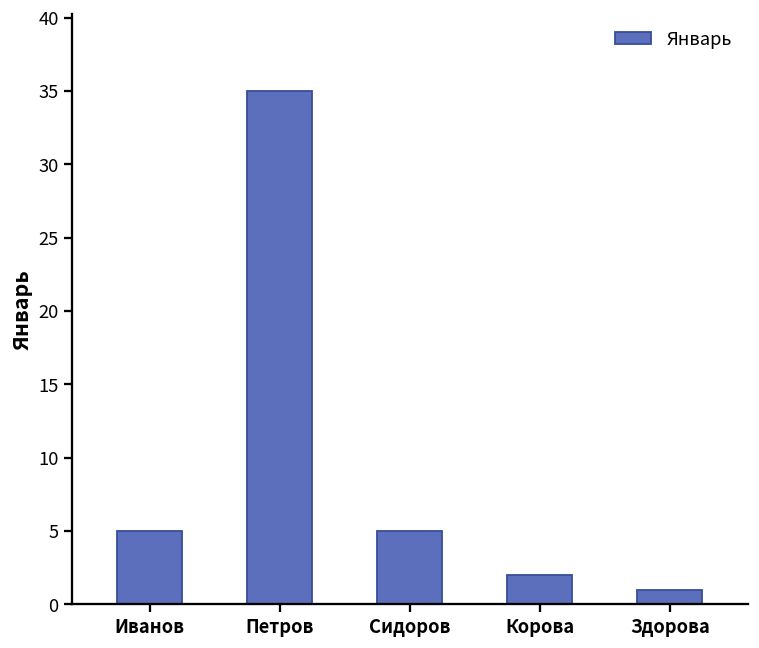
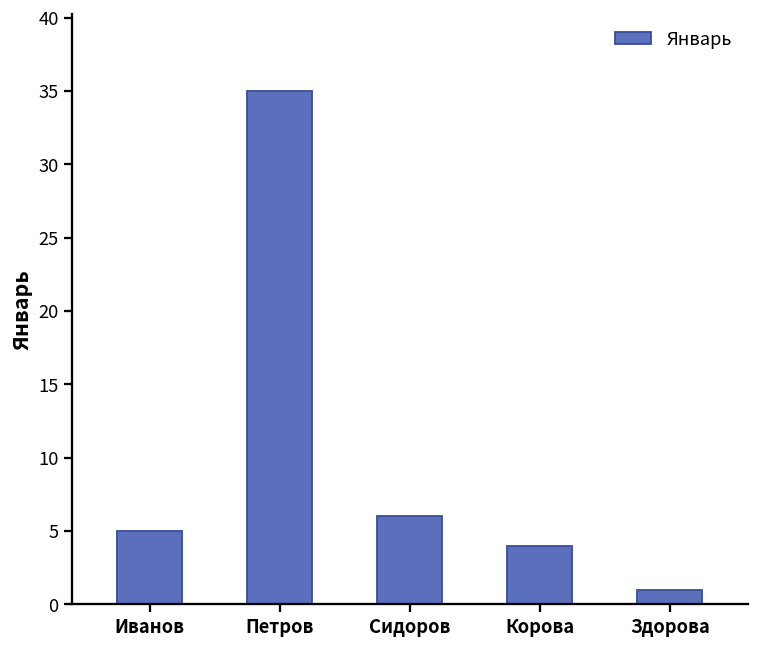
Сидоров: 5 -> 6
Корова: 2 -> 4
